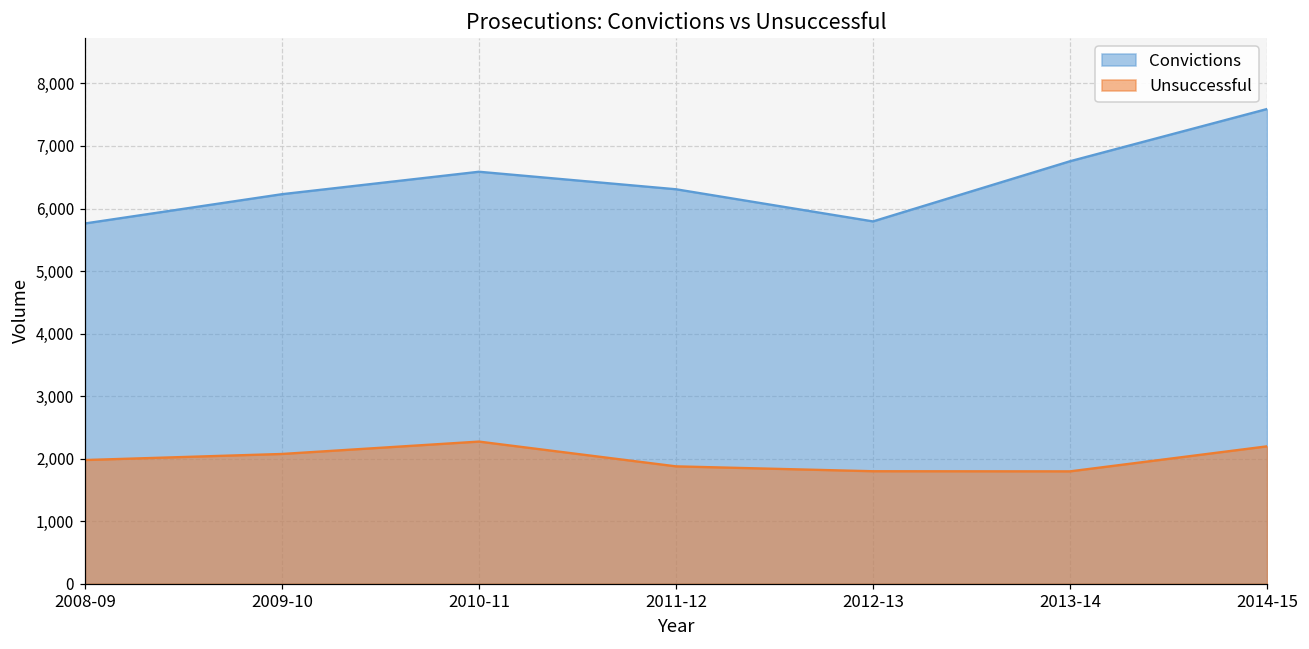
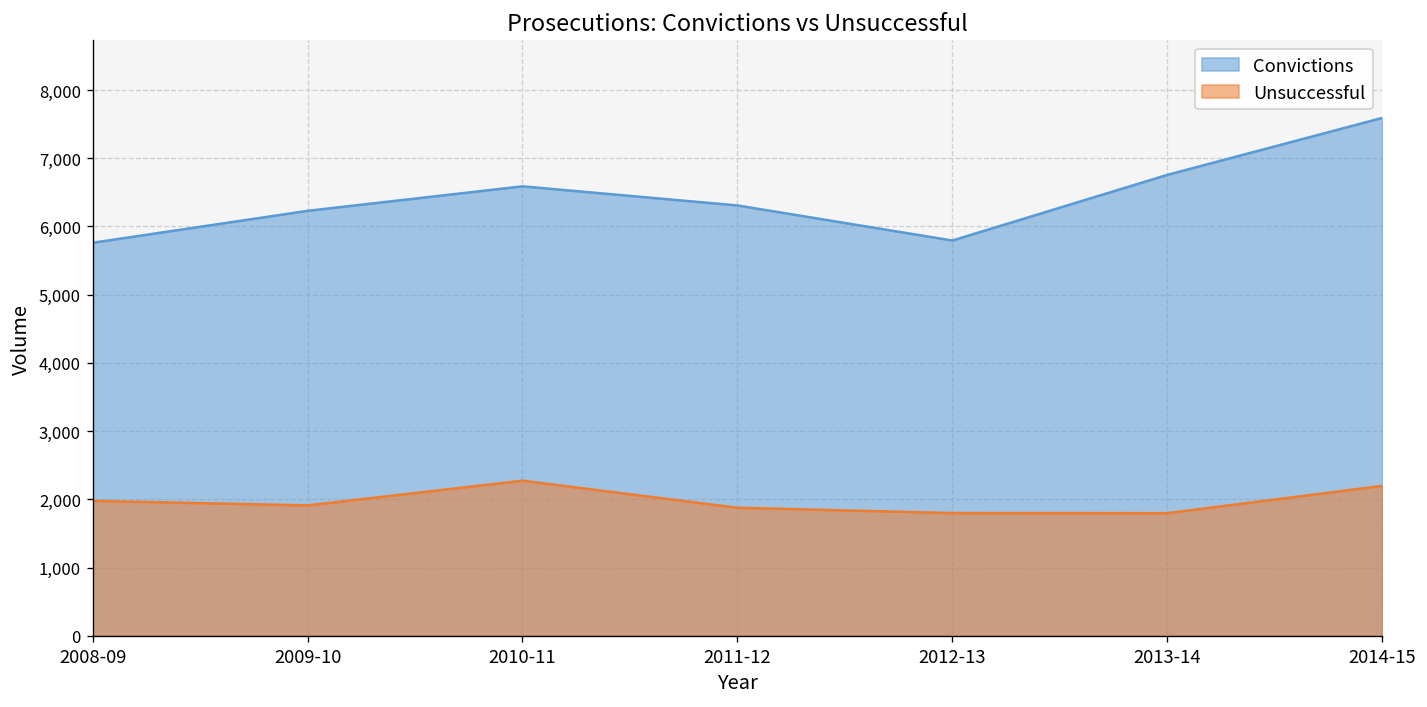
Unsuccessful, 2009-10: 2,100 -> 1,900
